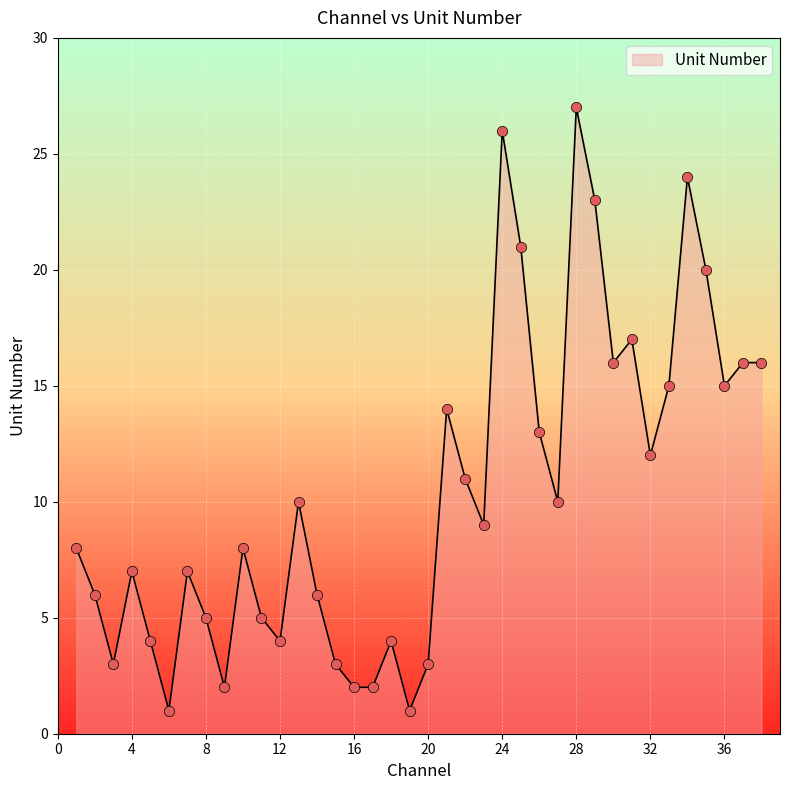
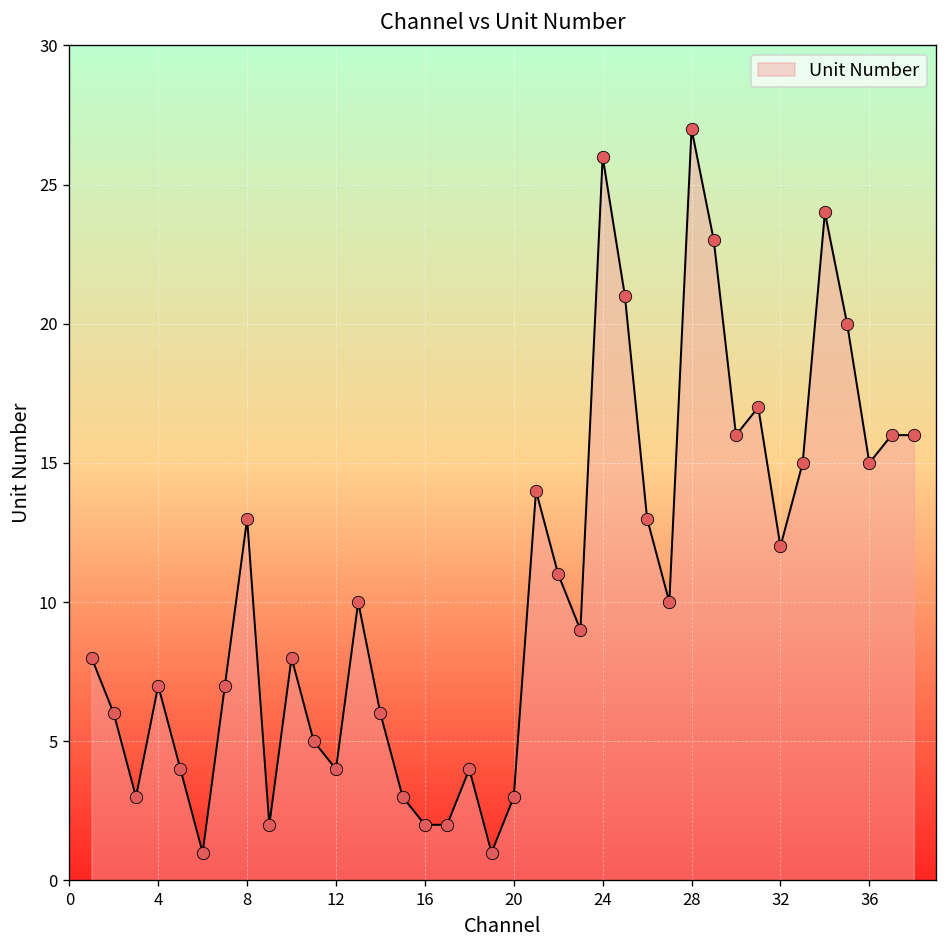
8: 5 -> 13
